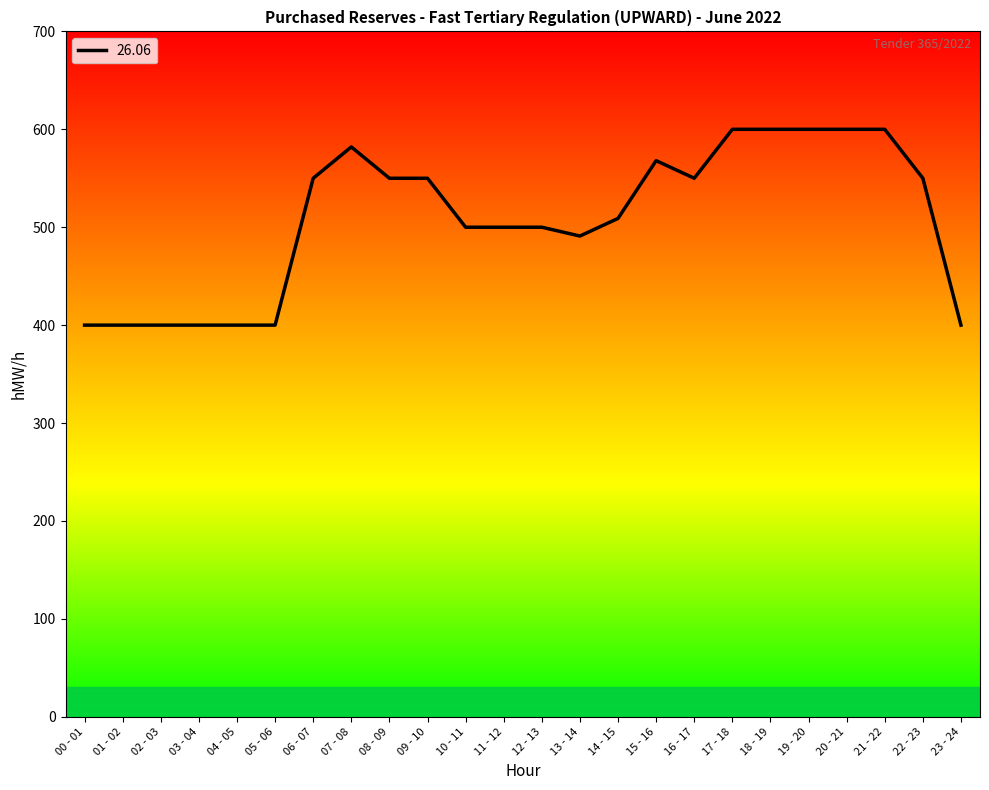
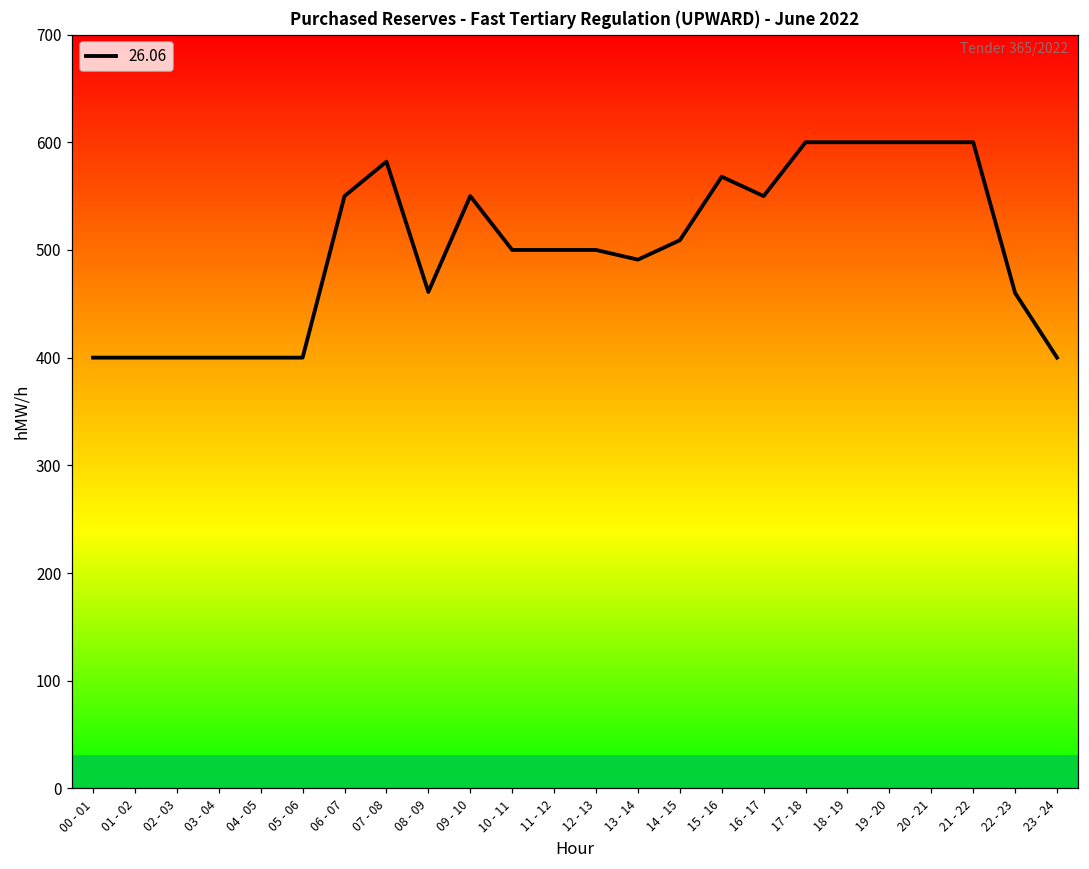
08 - 09: 550 -> 460
22 - 23: 550 -> 460
